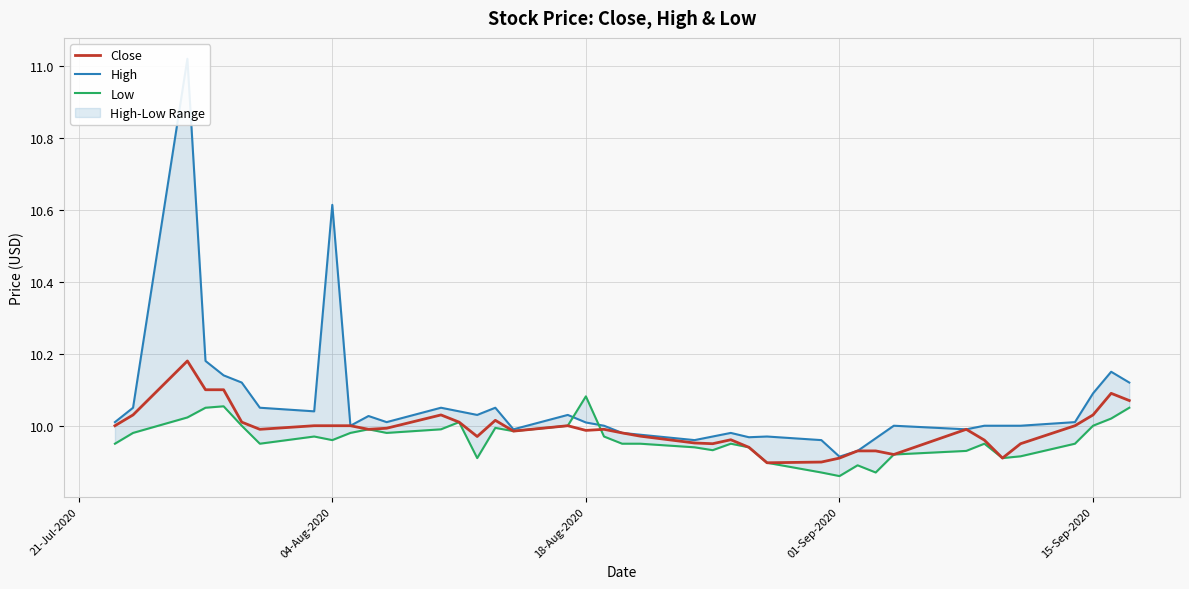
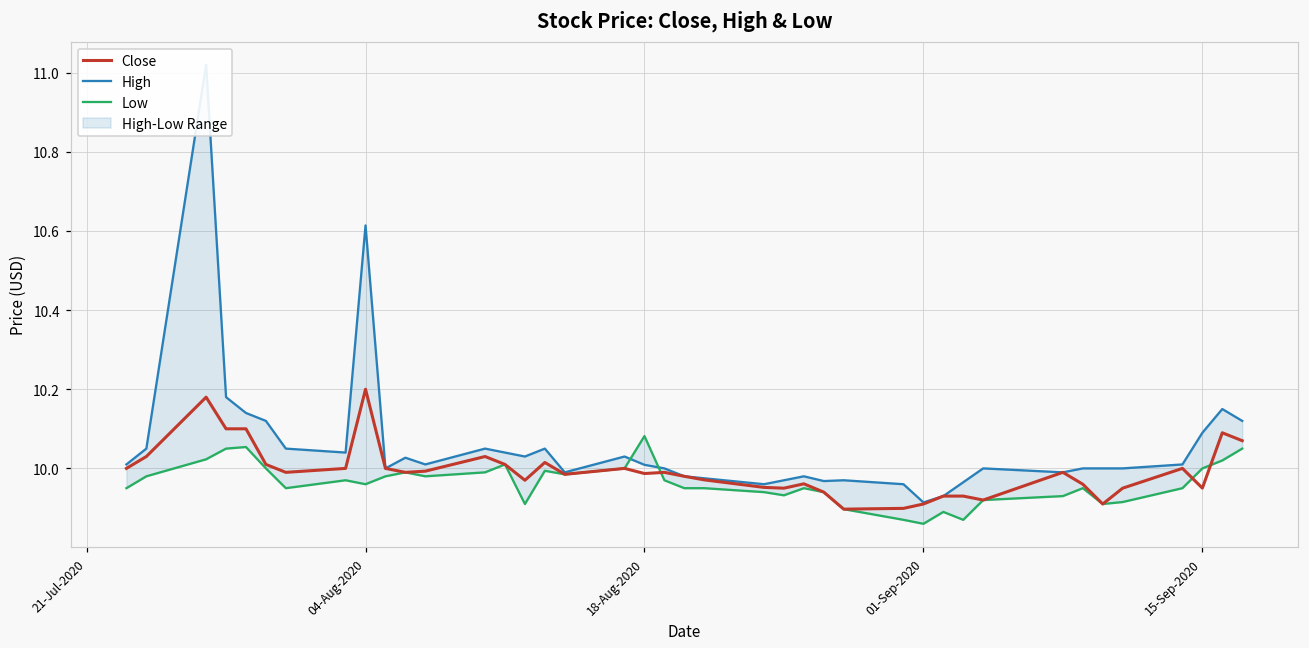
Close, 04-Aug-2020: 10.0 -> 10.2
Close, 15-Sep-2020: 10.03 -> 9.95
